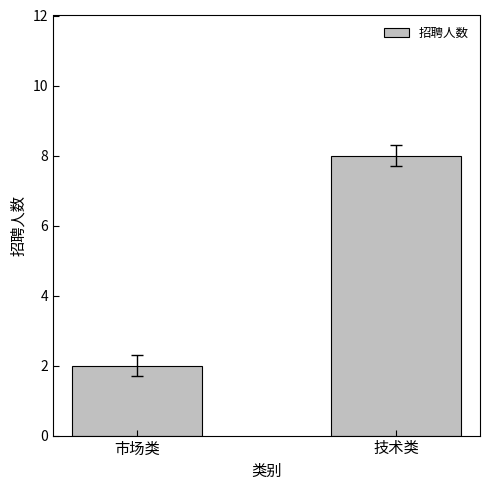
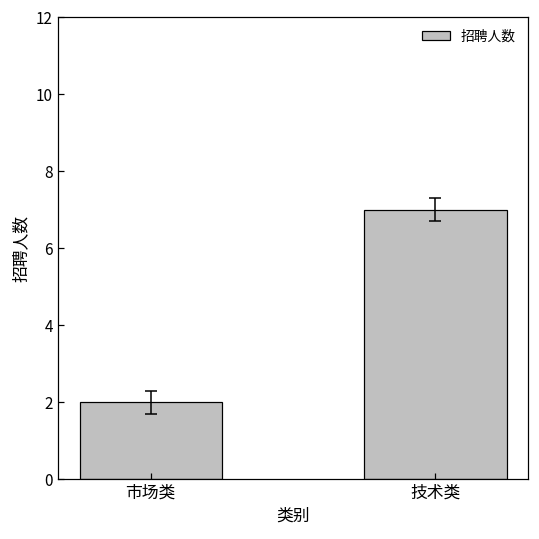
招聘人数, 技术类: 8 -> 7
